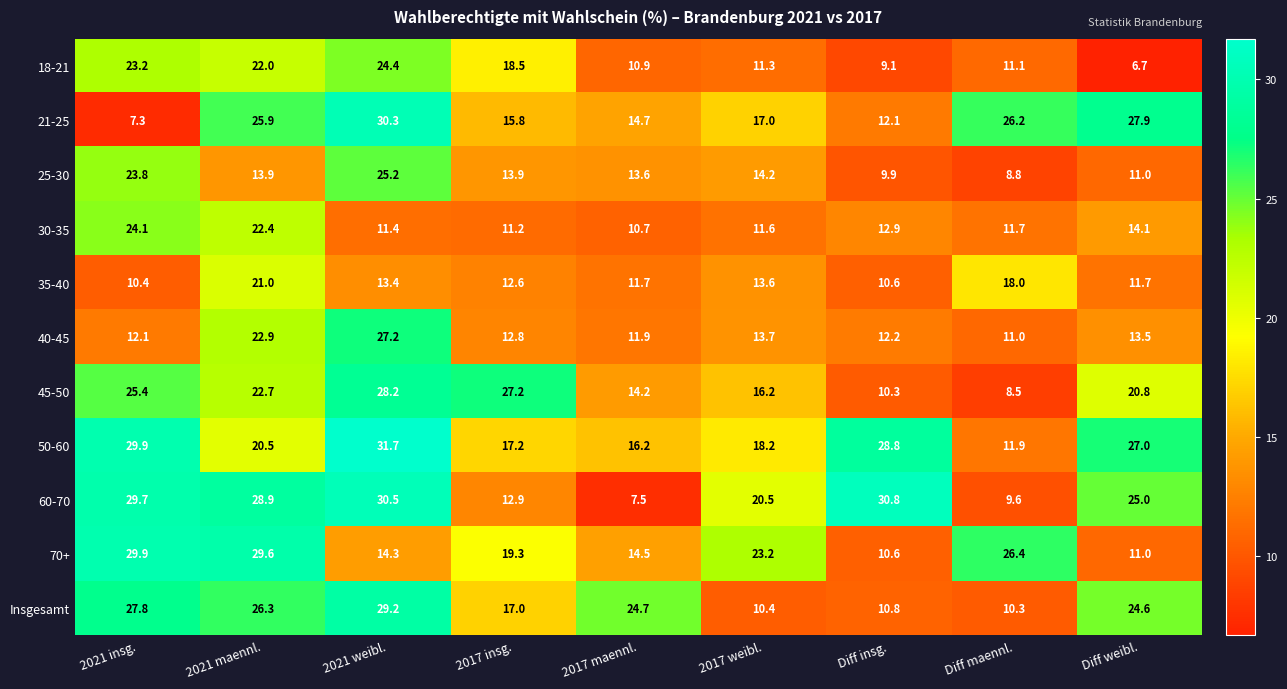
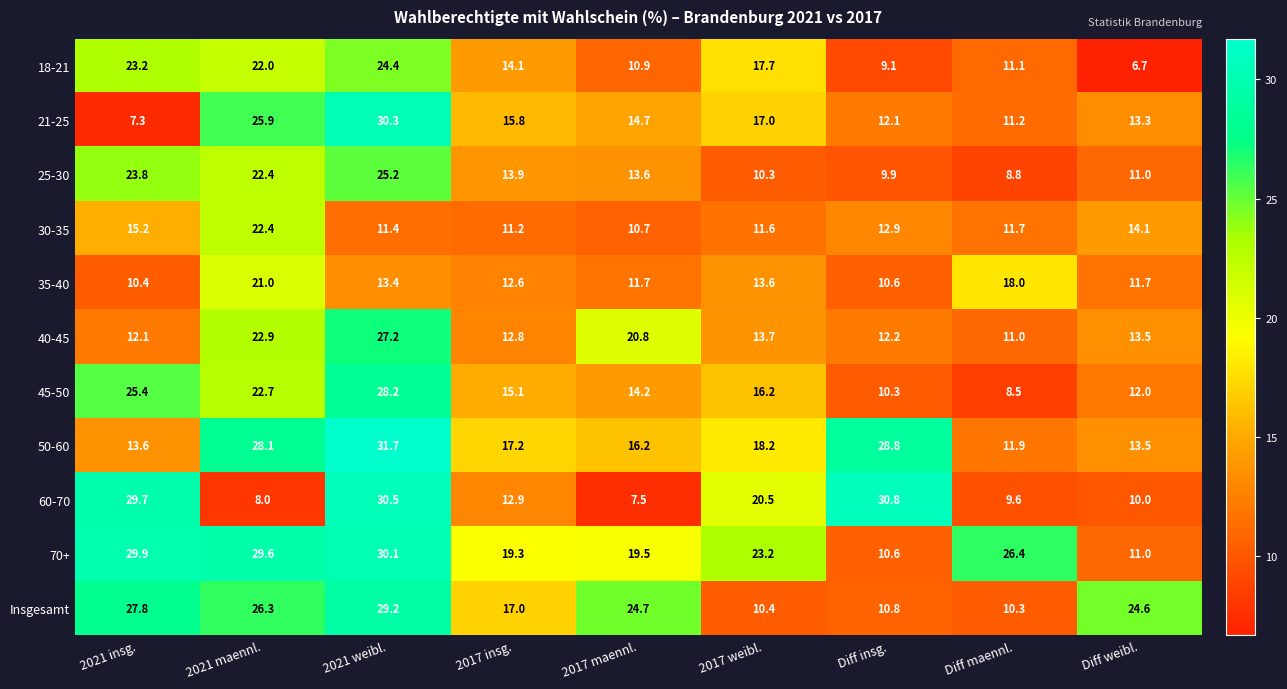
18-21, 2017 insg.: 18.5 -> 14.1
18-21, 2017 weibl.: 11.3 -> 17.7
21-25, Diff maennl.: 26.2 -> 11.2
21-25, Diff weibl.: 27.9 -> 13.3
25-30, 2021 maennl.: 13.9 -> 22.4
25-30, 2017 weibl.: 14.2 -> 10.3
30-35, 2021 insg.: 24.1 -> 15.2
40-45, 2017 maennl.: 11.9 -> 20.8
45-50, 2017 insg.: 27.2 -> 15.1
45-50, Diff weibl.: 20.8 -> 12.0
50-60, 2021 insg.: 29.9 -> 13.6
50-60, 2021 maennl.: 20.5 -> 28.1
50-60, Diff weibl.: 27.0 -> 13.5
60-70, 2021 maennl.: 28.9 -> 8.0
60-70, Diff weibl.: 25.0 -> 10.0
70+, 2021 weibl.: 14.3 -> 30.1
70+, 2017 maennl.: 14.5 -> 19.5
